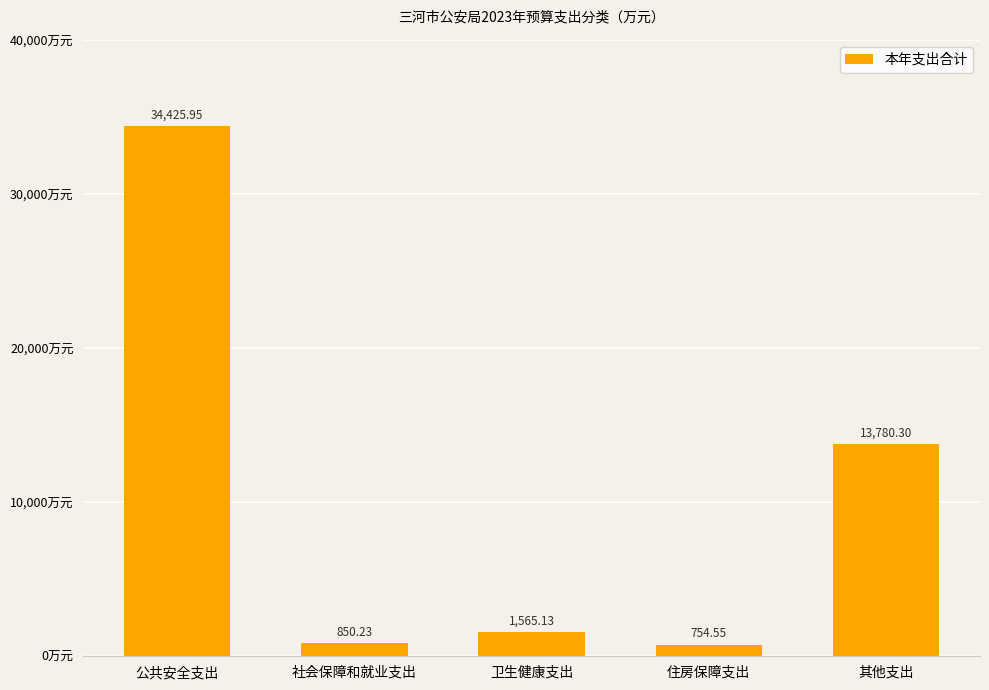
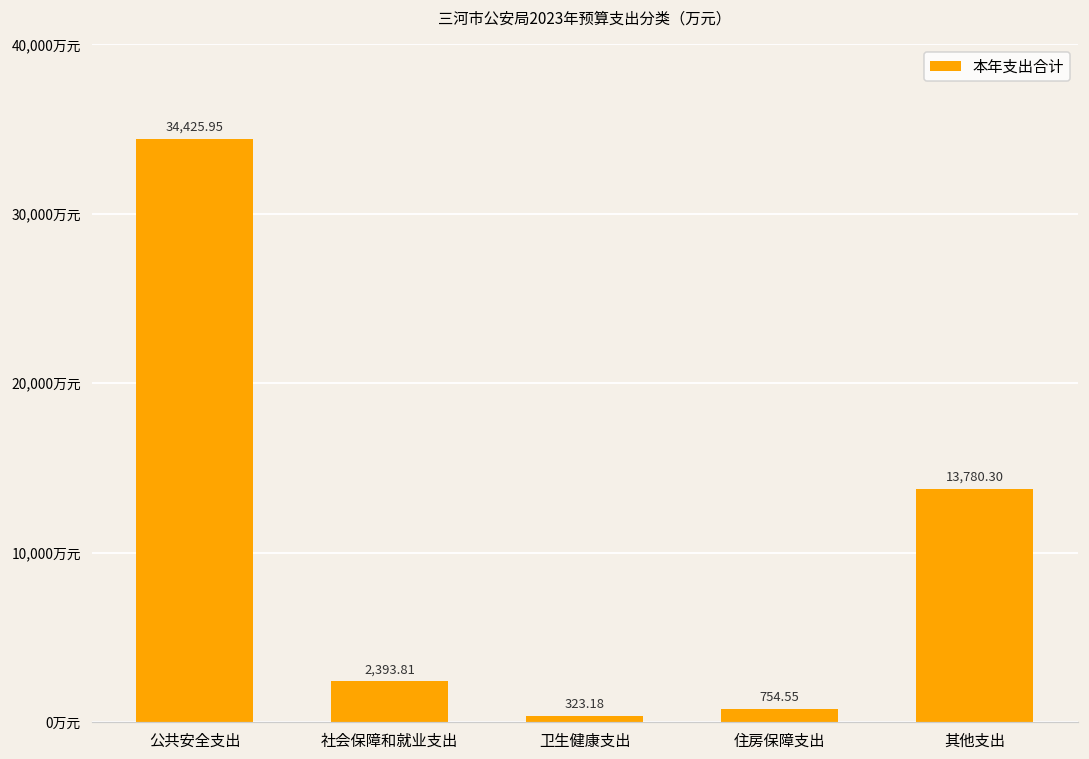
社会保障和就业支出: 850.23 -> 2,393.81
卫生健康支出: 1,565.13 -> 323.18
